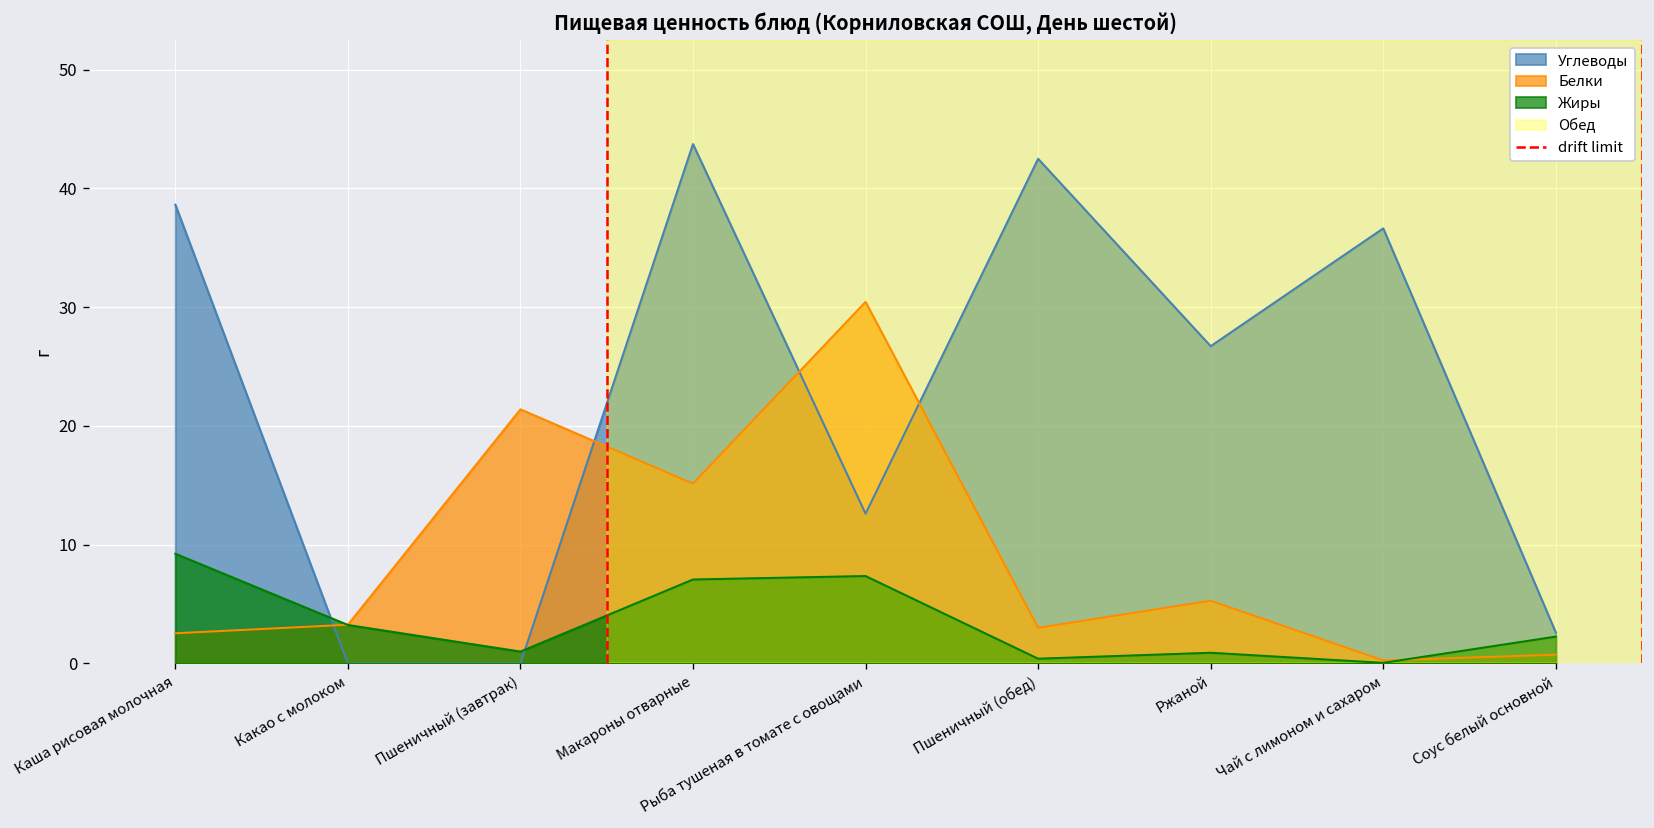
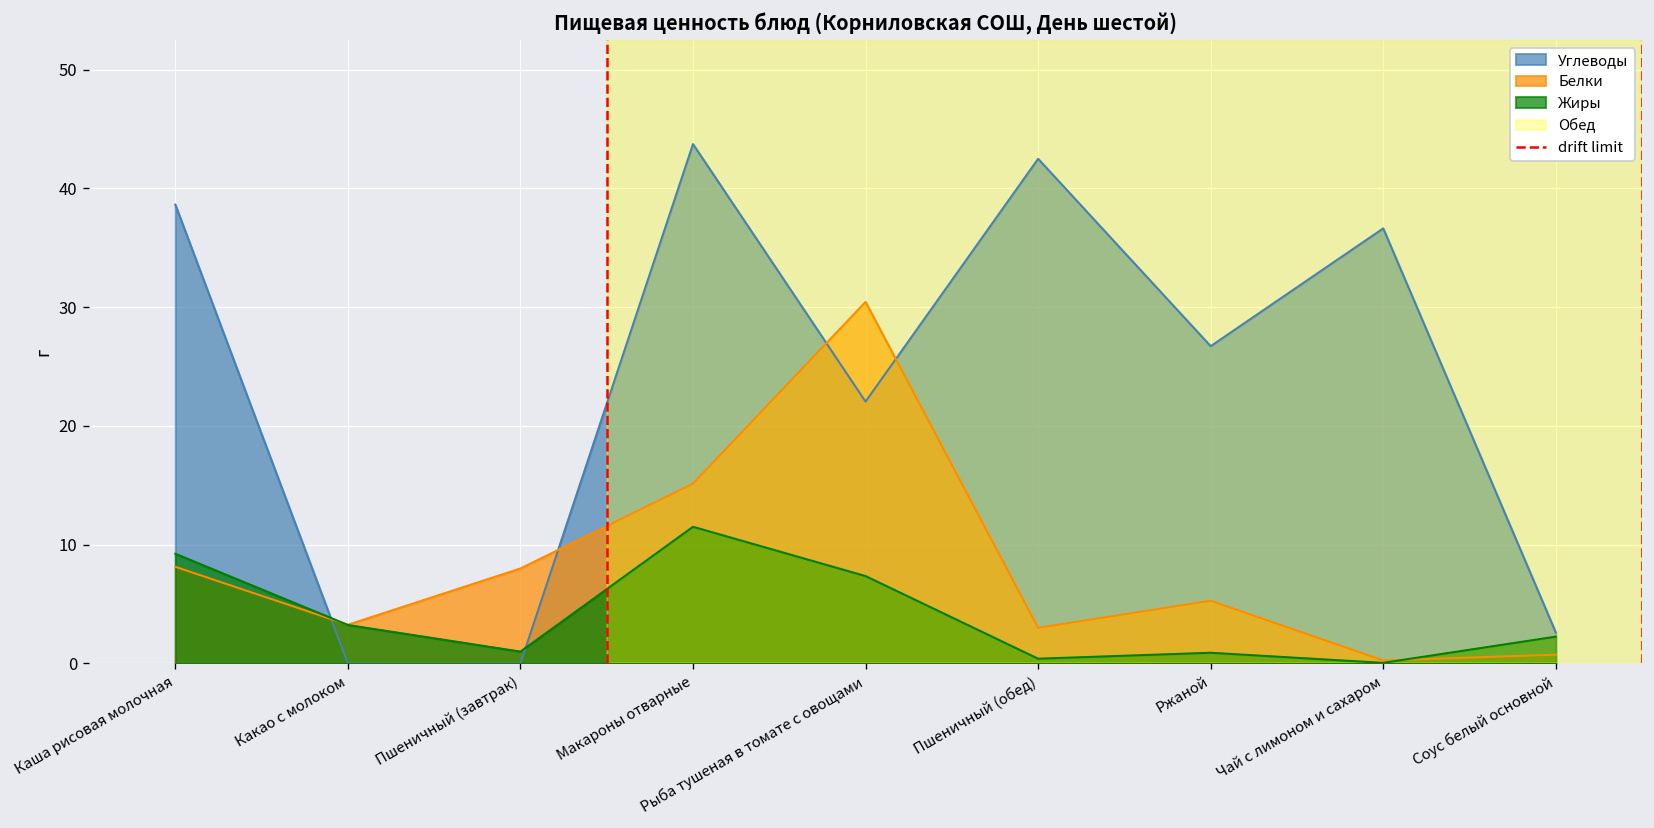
Белки, Каша рисовая молочная: 3 -> 8
Белки, Пшеничный (завтрак): 21 -> 8
Жиры, Макароны отварные: 7 -> 12
Углеводы, Рыба тушеная в томате с овощами: 13 -> 22
